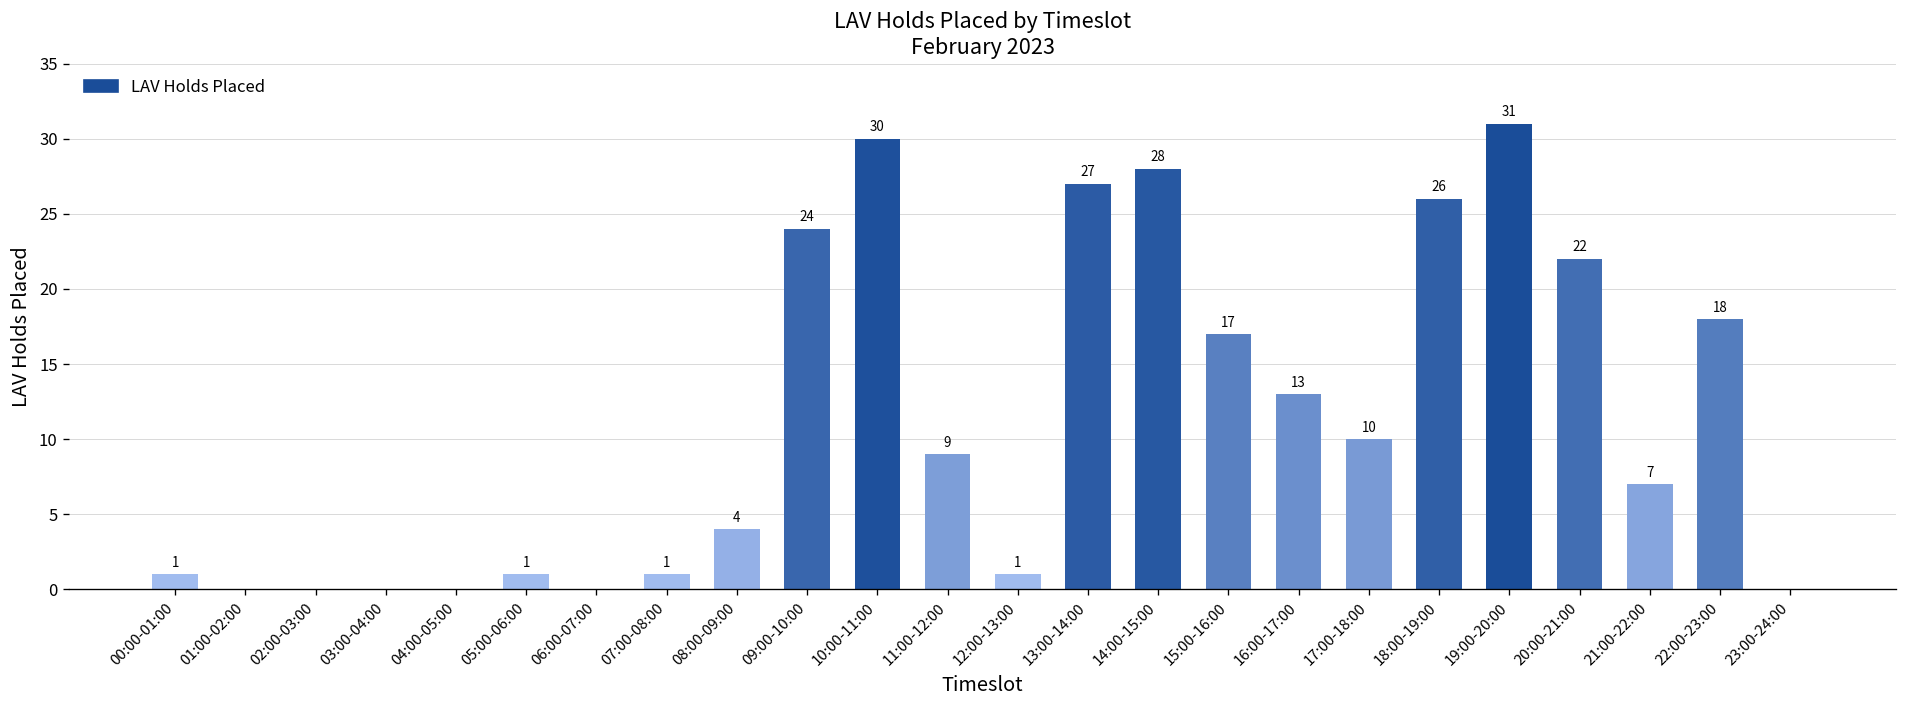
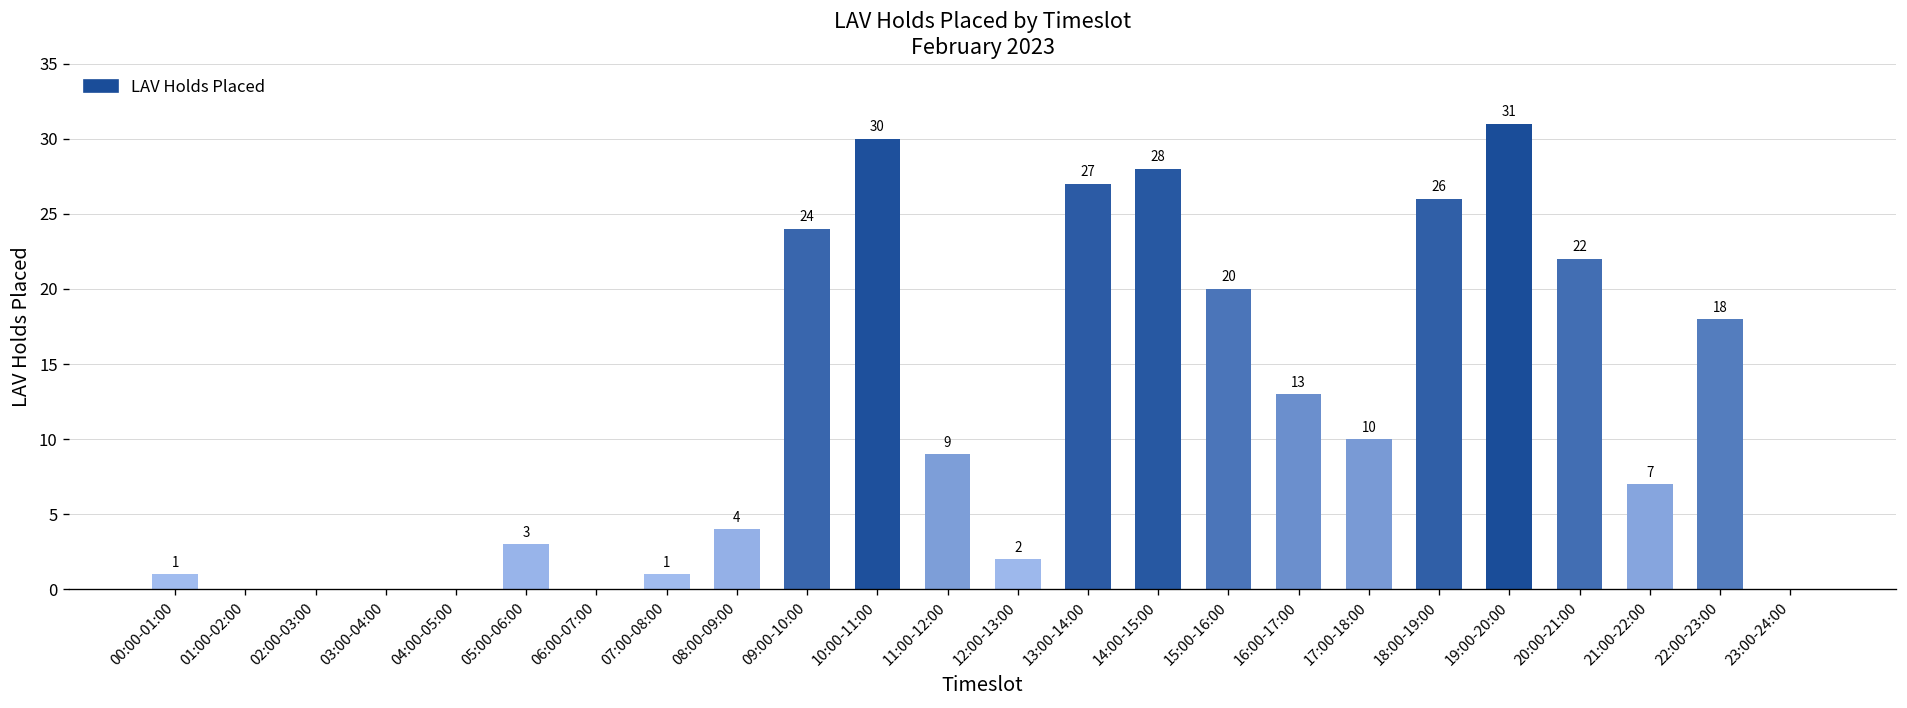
05:00-06:00: 1 -> 3
12:00-13:00: 1 -> 2
15:00-16:00: 17 -> 20
